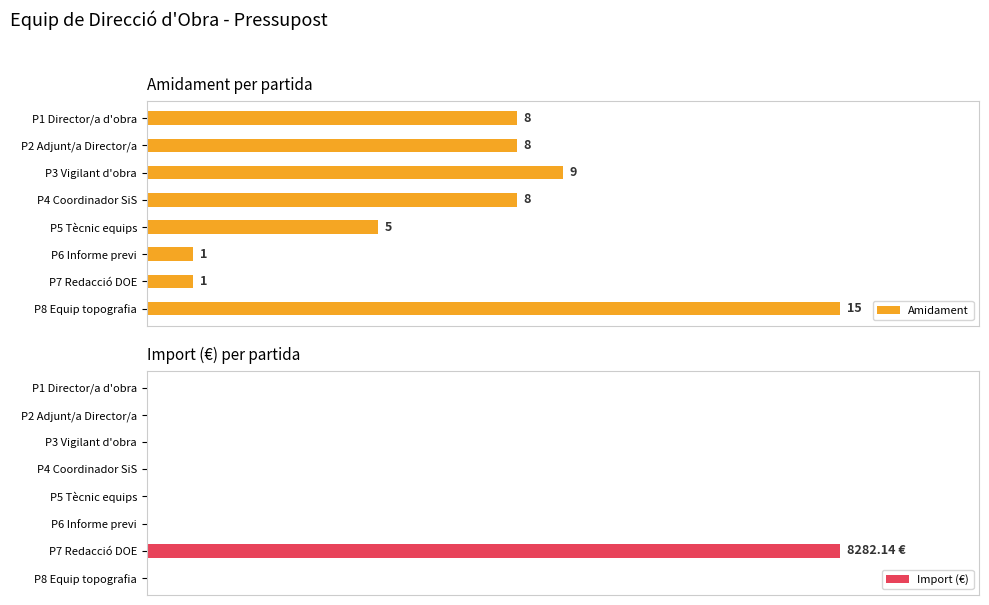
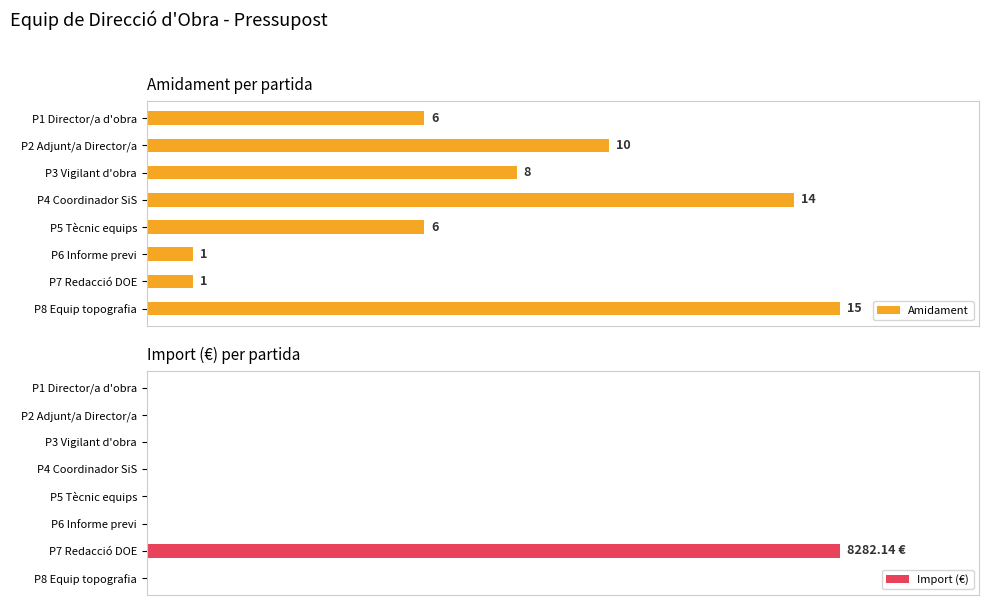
Amidament per partida, P1 Director/a d'obra: 8 -> 6
Amidament per partida, P2 Adjunt/a Director/a: 8 -> 10
Amidament per partida, P3 Vigilant d'obra: 9 -> 8
Amidament per partida, P4 Coordinador SiS: 8 -> 14
Amidament per partida, P5 Tècnic equips: 5 -> 6
